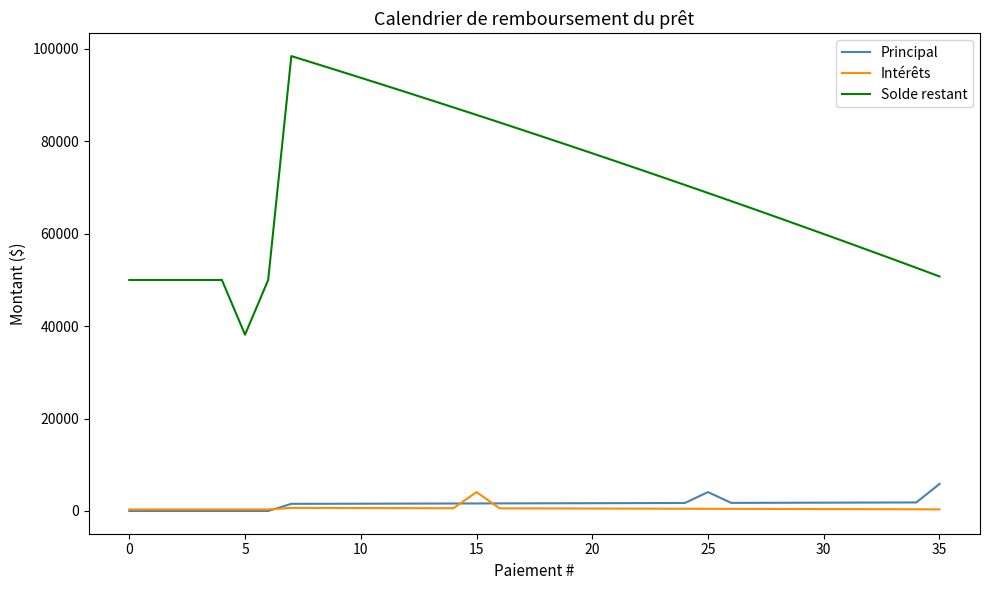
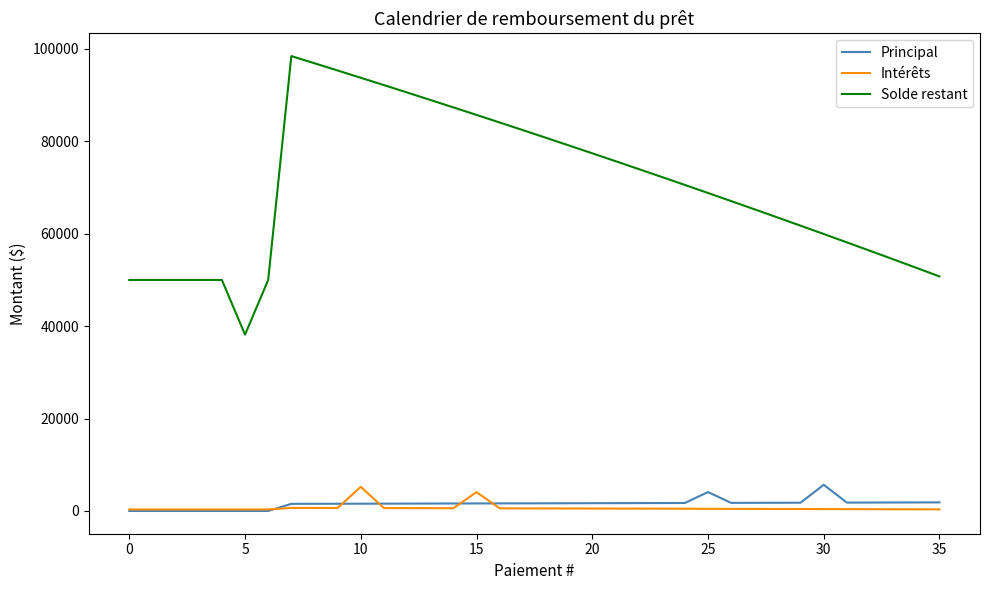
Intérêts, 10: 1000 -> 5000
Principal, 30: 2000 -> 6000
Principal, 35: 6000 -> 2000
